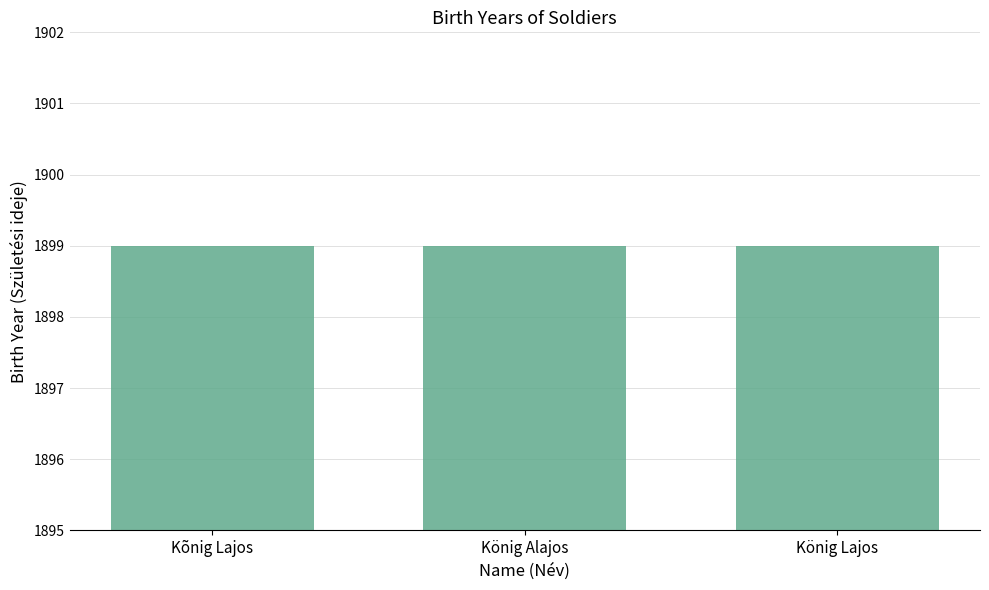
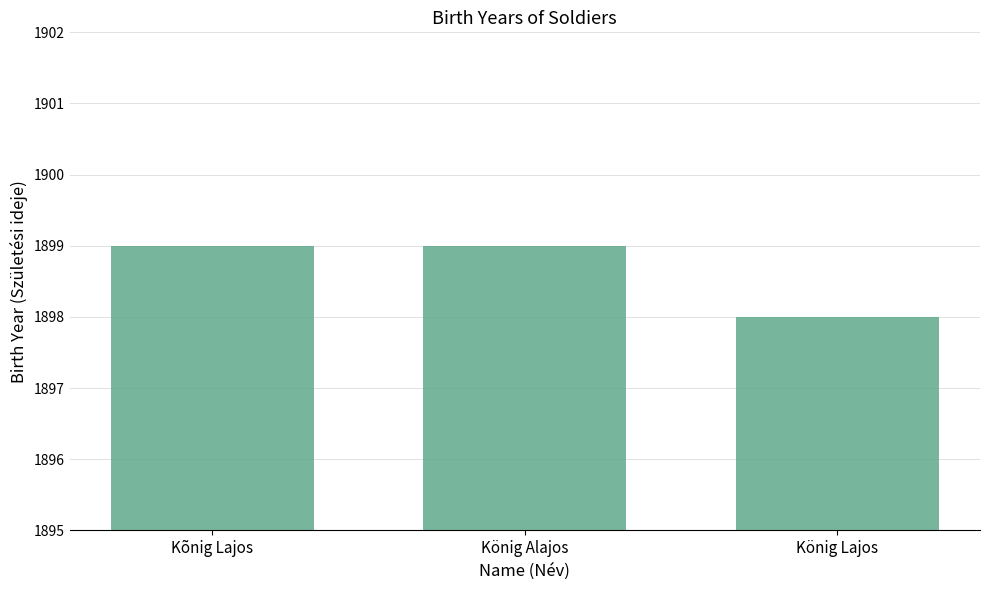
König Lajos: 1899 -> 1898
